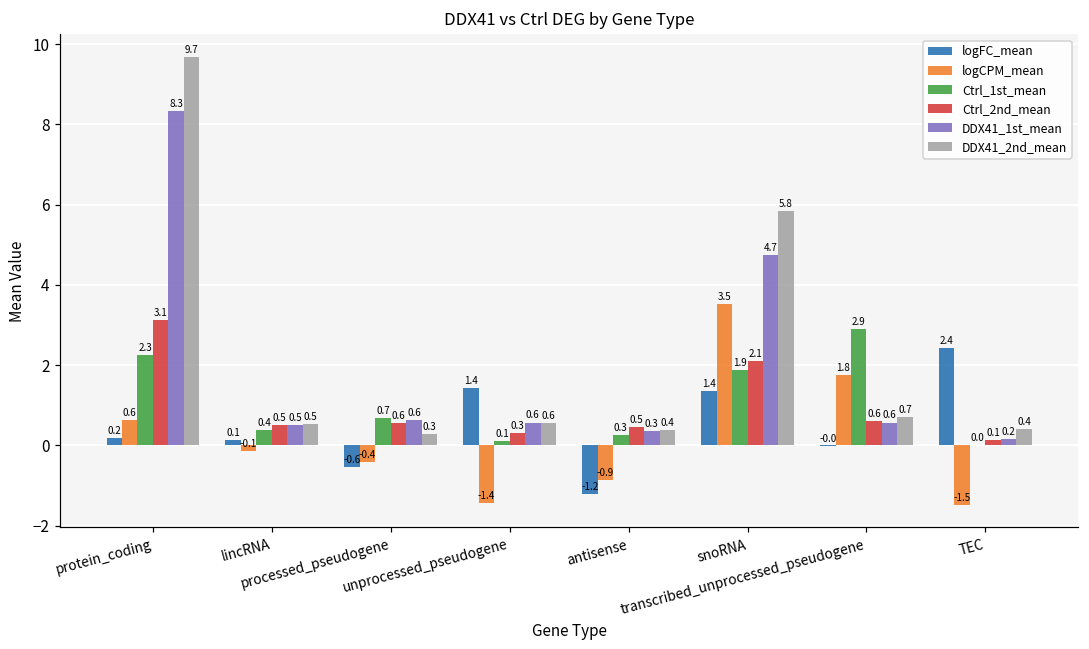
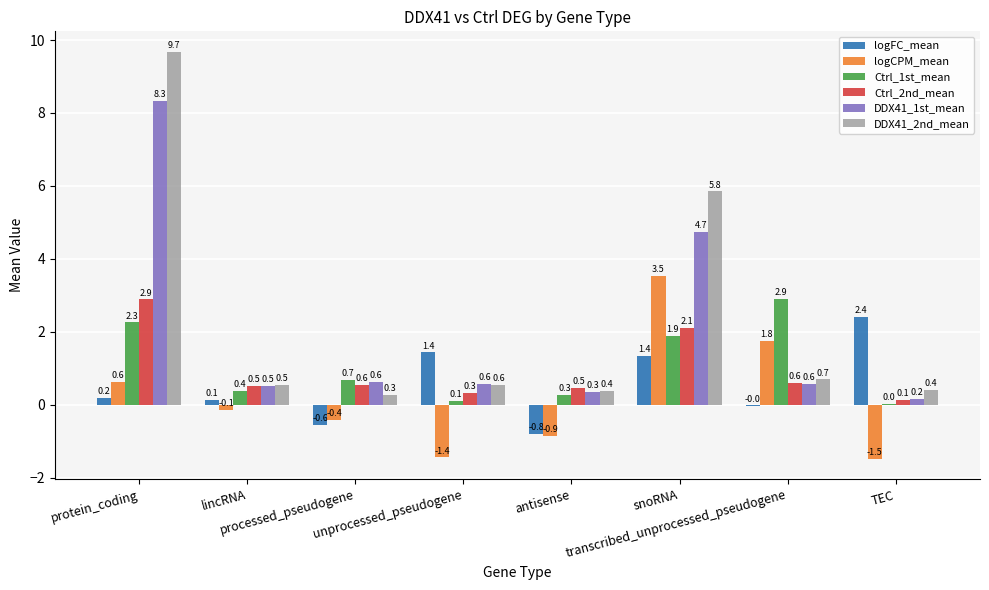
Ctrl_2nd_mean, protein_coding: 3.1 -> 2.9
logFC_mean, antisense: -1.2 -> -0.8
